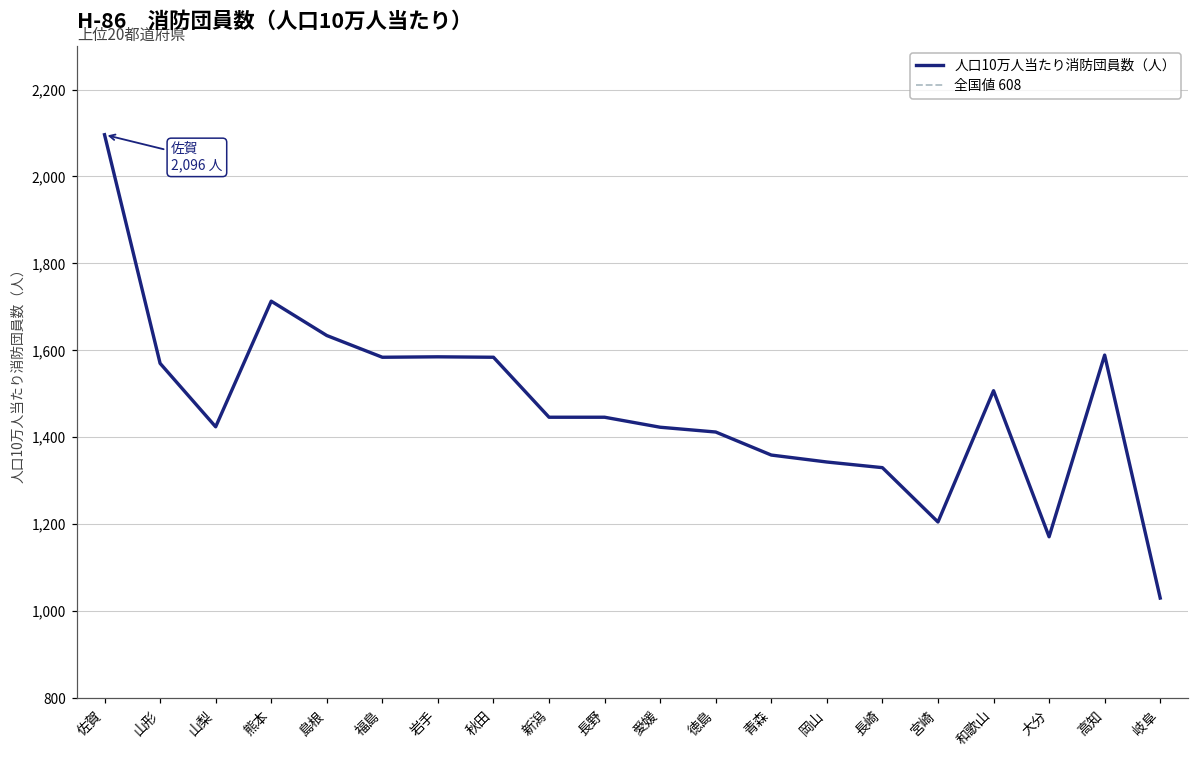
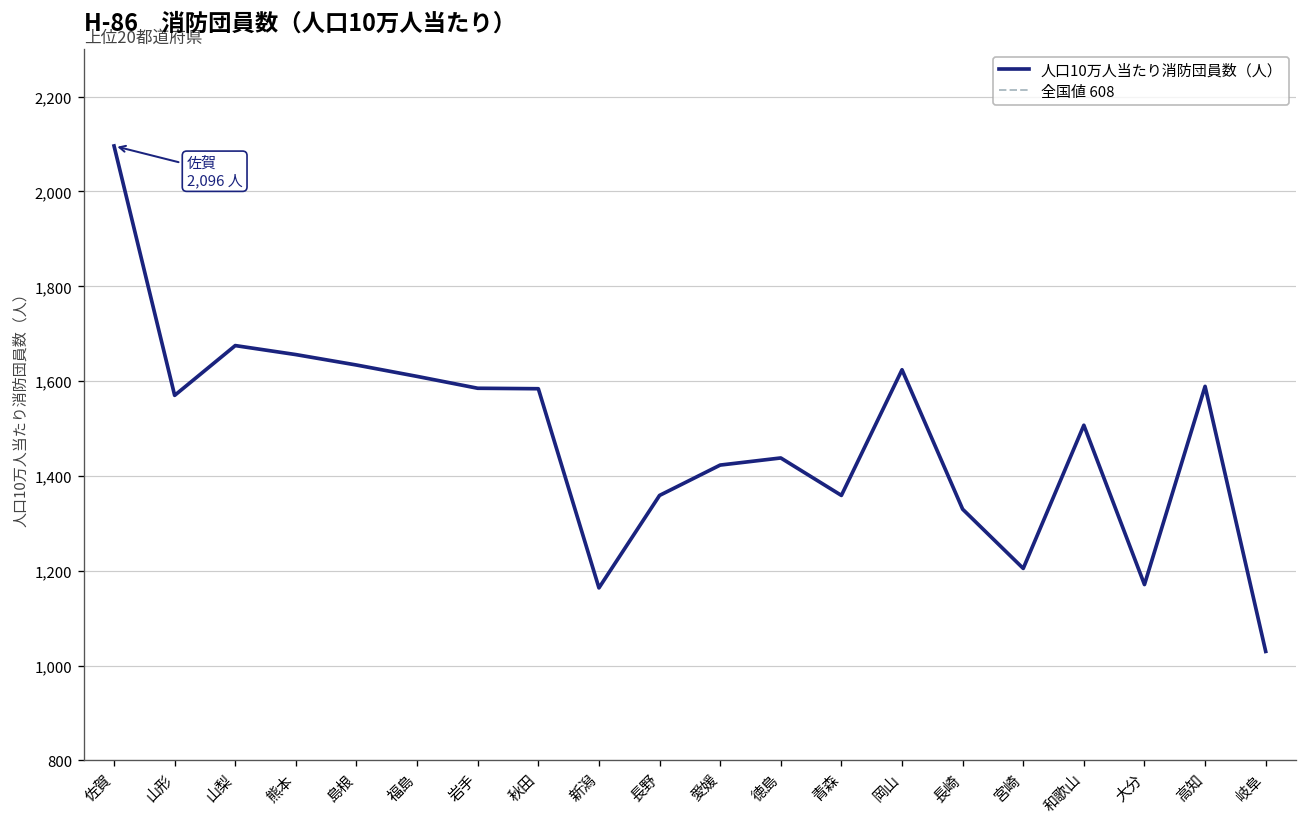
山梨: 1,420 -> 1,680
熊本: 1,710 -> 1,660
福島: 1,580 -> 1,610
新潟: 1,450 -> 1,160
長野: 1,450 -> 1,360
徳島: 1,410 -> 1,440
岡山: 1,340 -> 1,620
